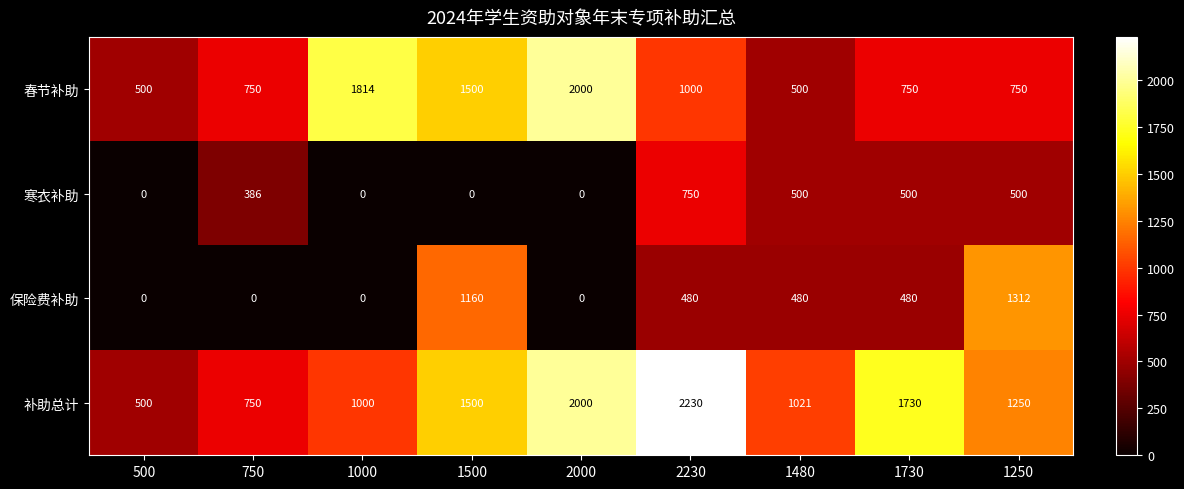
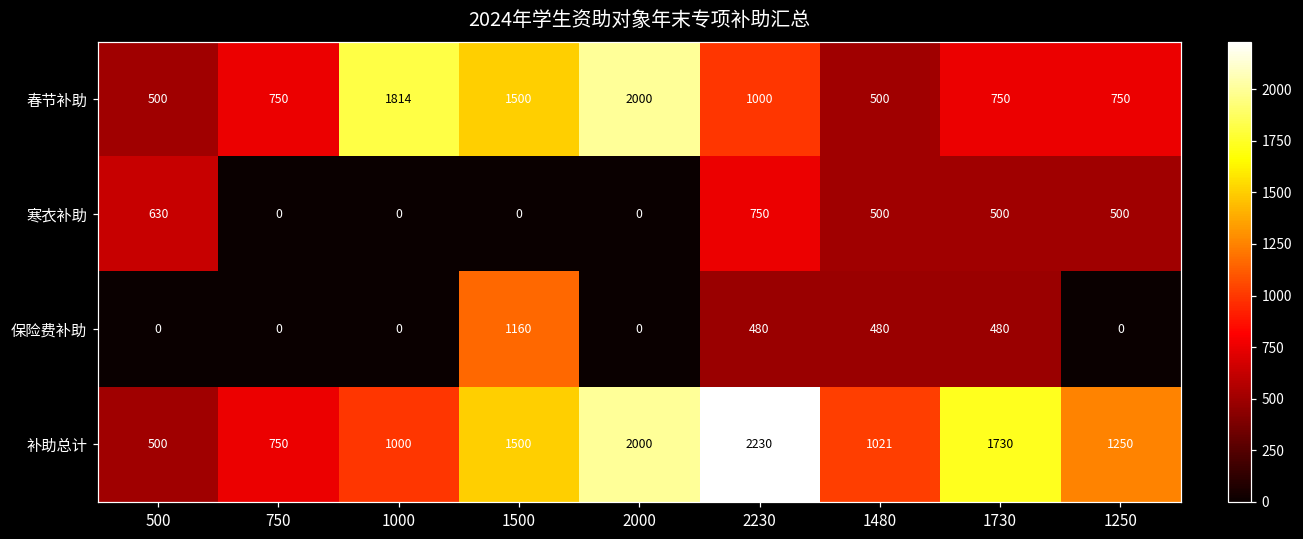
寒衣补助, 500: 0 -> 630
寒衣补助, 750: 386 -> 0
保险费补助, 1250: 1312 -> 0
